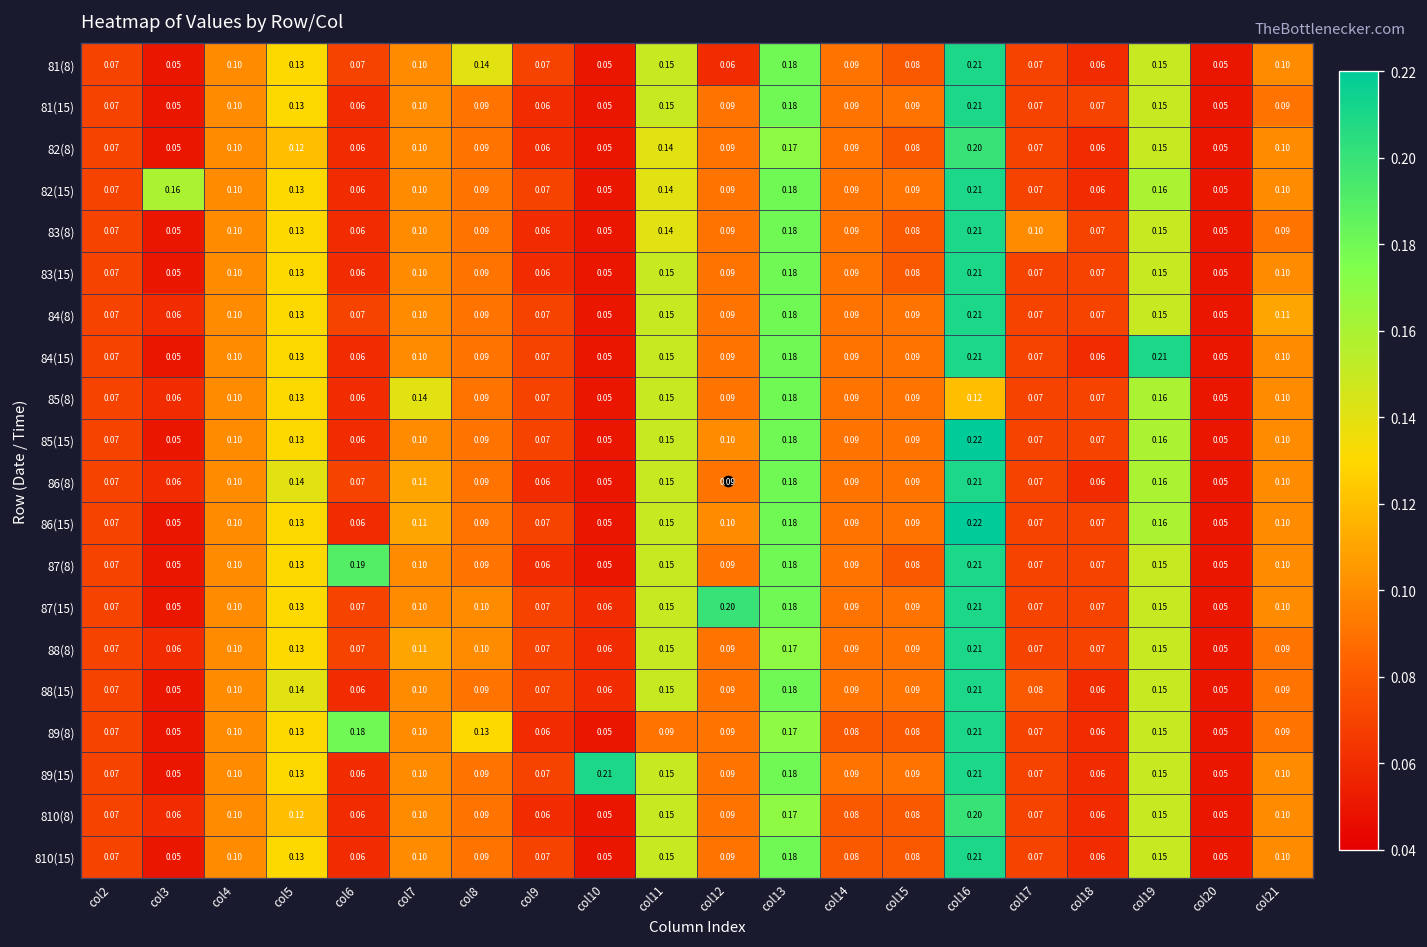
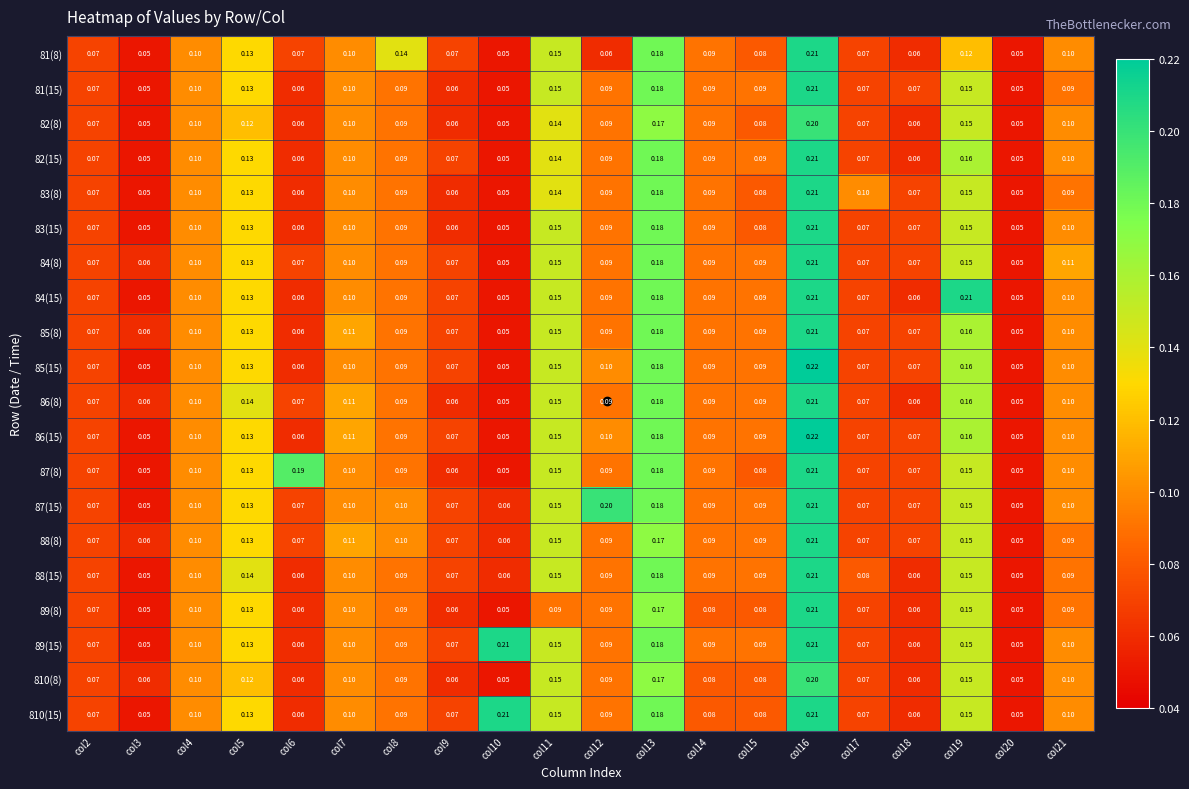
81(8), col19: 0.15 -> 0.12
82(15), col3: 0.16 -> 0.05
85(8), col7: 0.14 -> 0.11
85(8), col16: 0.12 -> 0.21
89(8), col6: 0.18 -> 0.06
89(8), col8: 0.13 -> 0.09
810(15), col10: 0.05 -> 0.21
